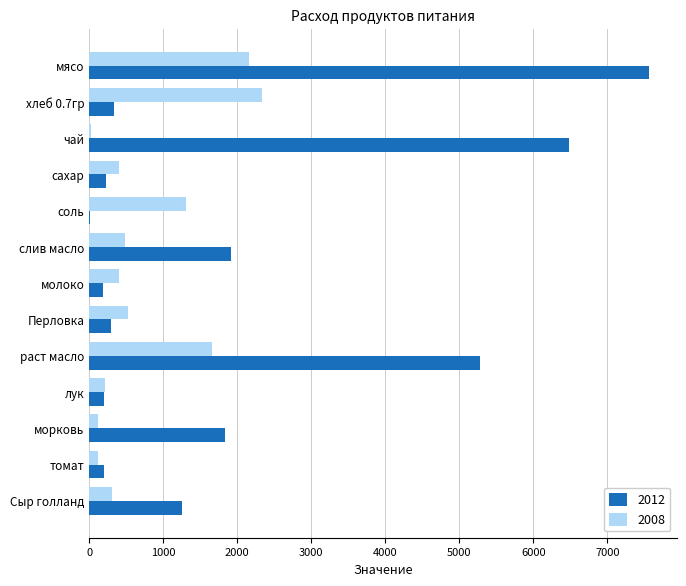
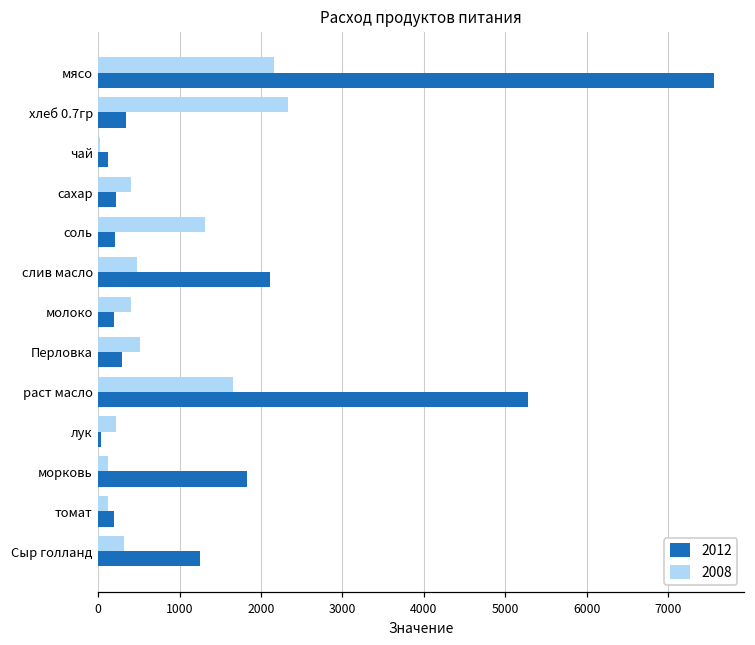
2012, чай: 6500 -> 100
2012, соль: 0 -> 200
2012, слив масло: 1900 -> 2100
2012, лук: 200 -> 0
